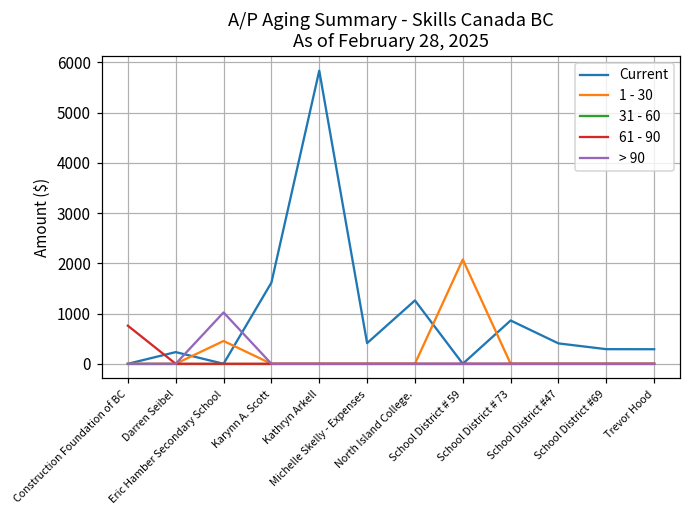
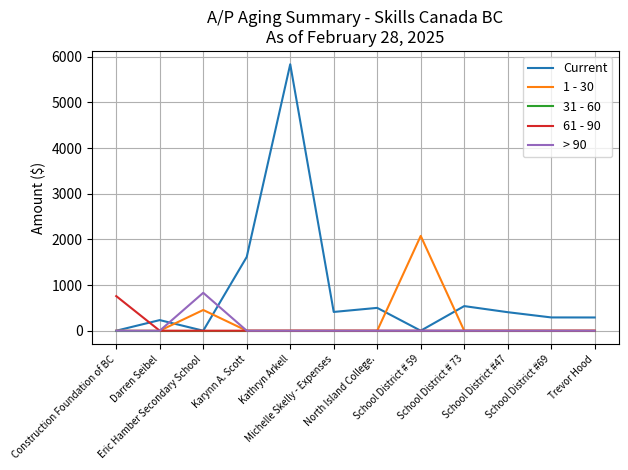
> 90, Eric Hamber Secondary School: 1000 -> 800
Current, North Island College.: 1300 -> 500
Current, School District # 73: 900 -> 500
